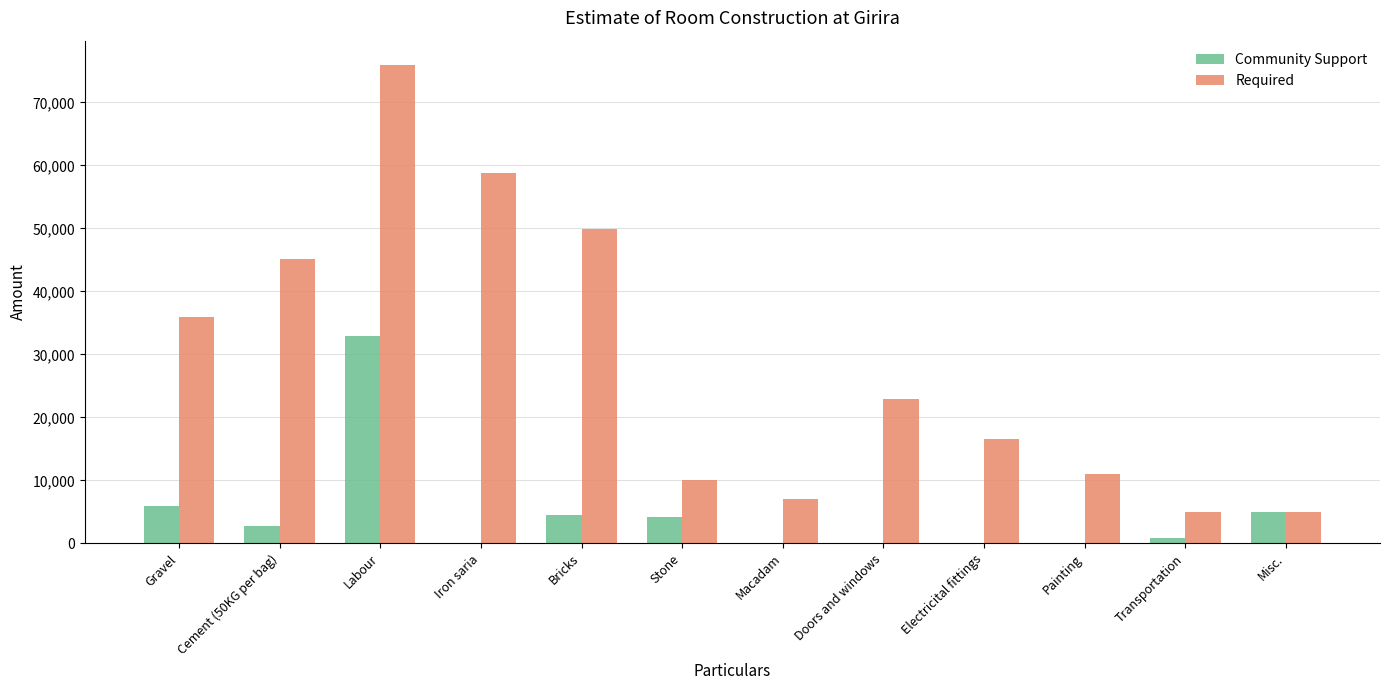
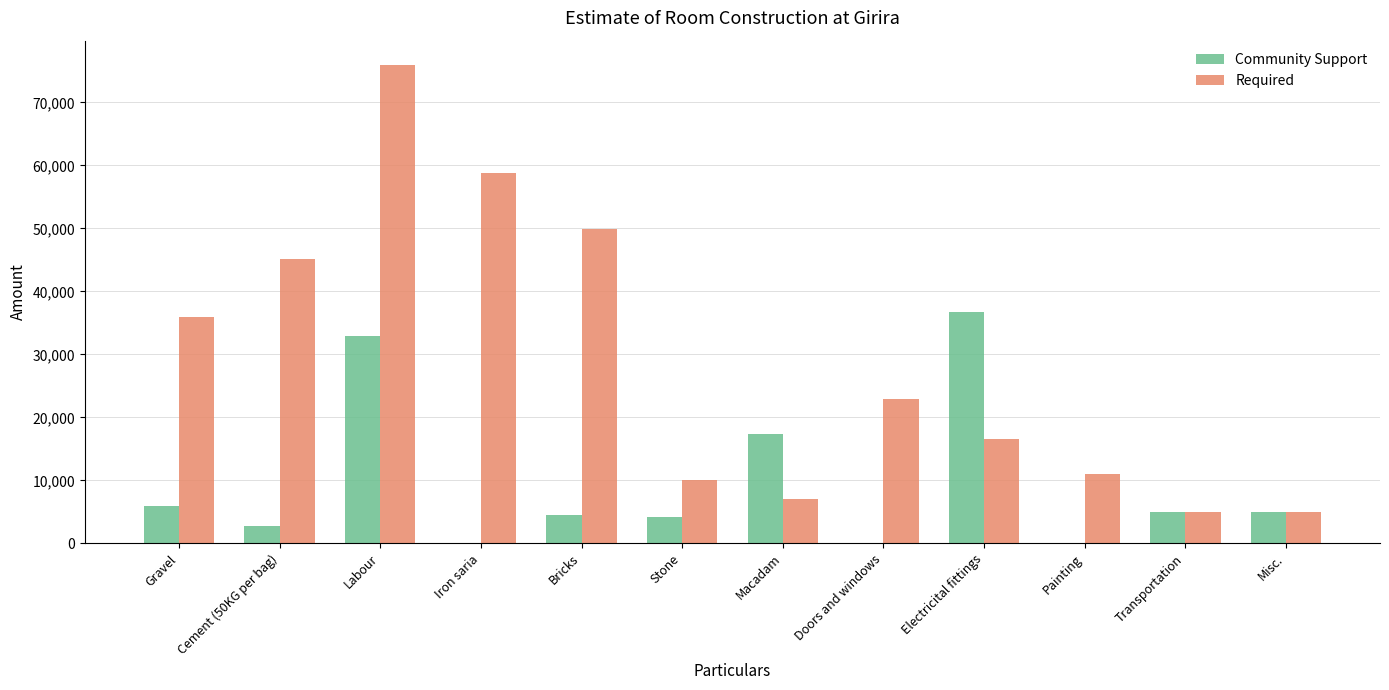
Community Support, Macadam: 0 -> 17,000
Community Support, Electricital fittings: 0 -> 37,000
Community Support, Transportation: 1,000 -> 5,000
